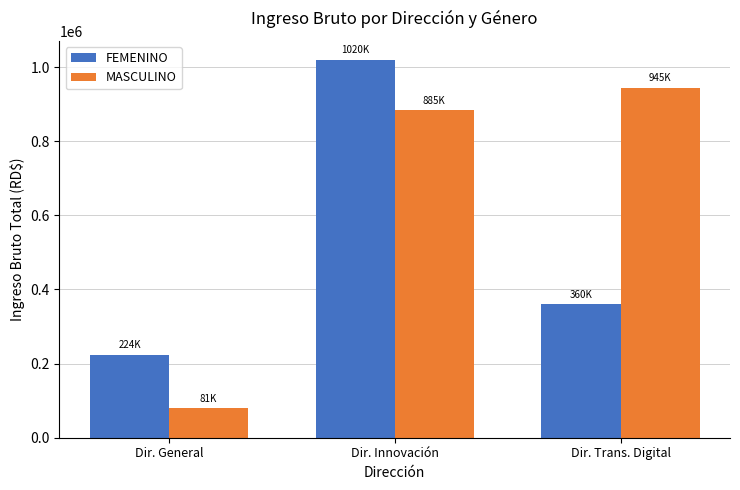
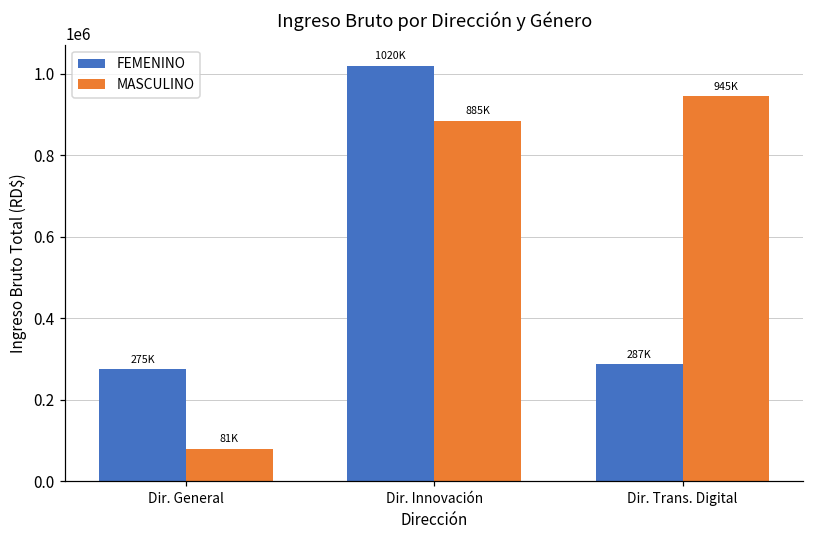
FEMENINO, Dir. General: 224K -> 275K
FEMENINO, Dir. Trans. Digital: 360K -> 287K
